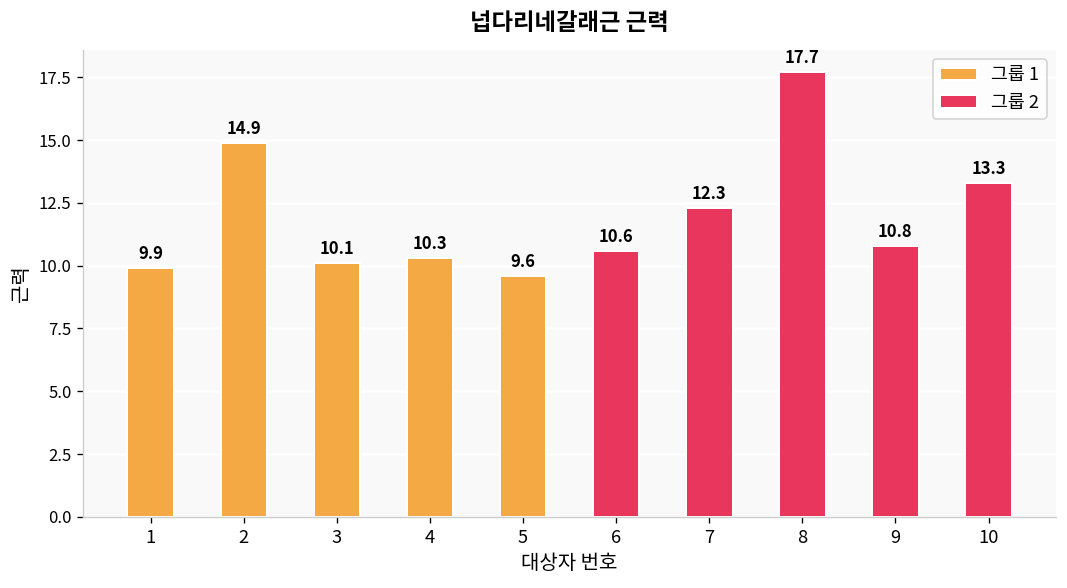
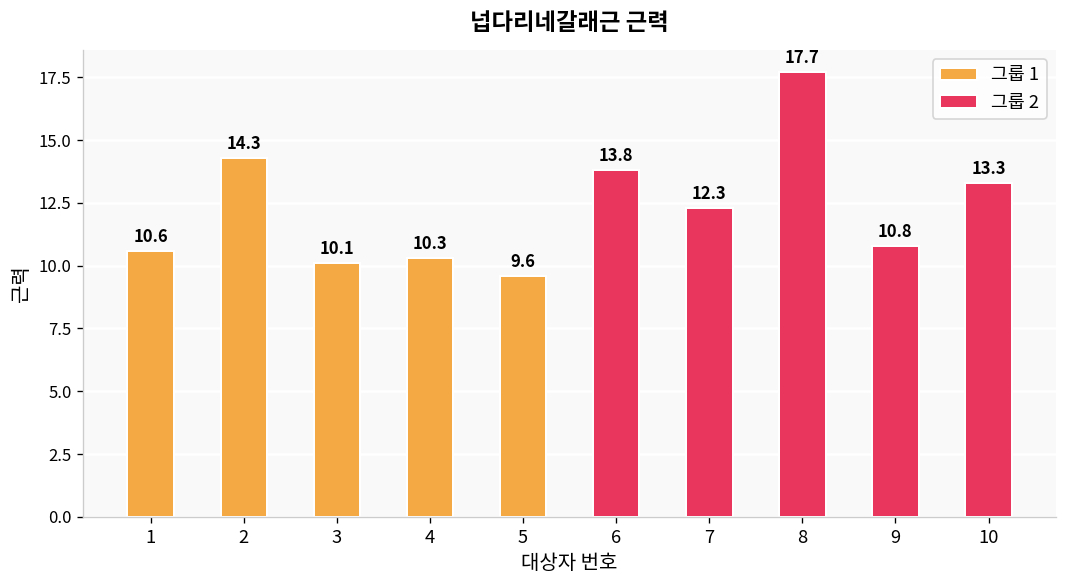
그룹 1, 1: 9.9 -> 10.6
그룹 1, 2: 14.9 -> 14.3
그룹 2, 6: 10.6 -> 13.8
